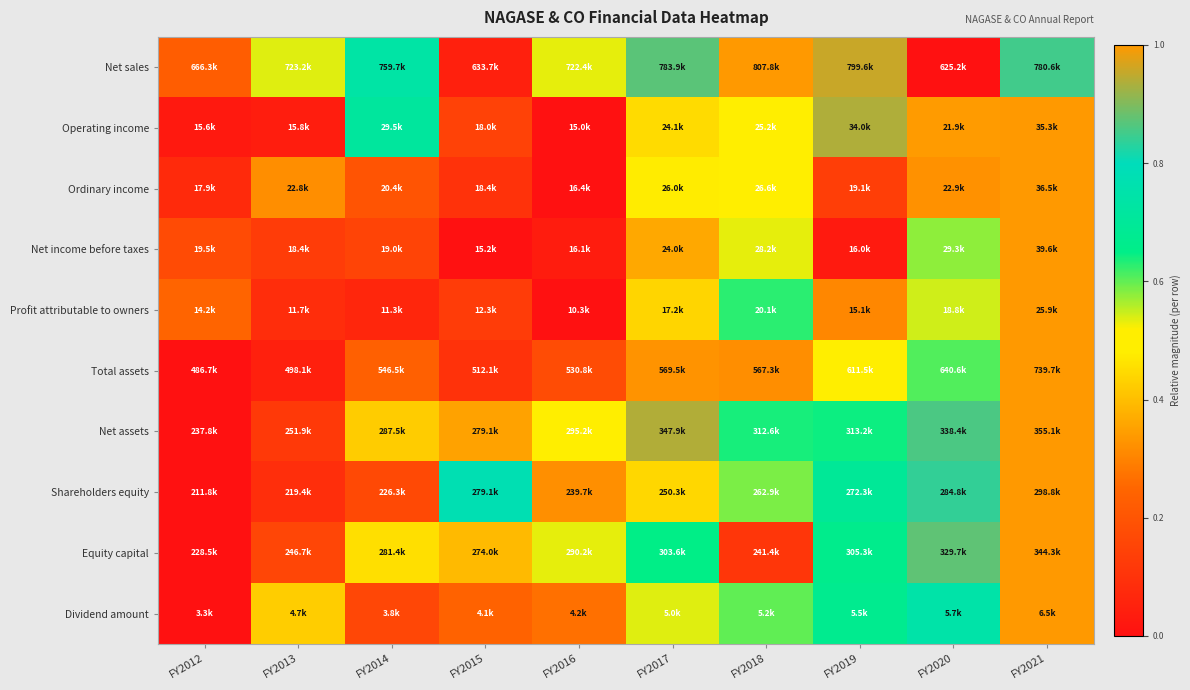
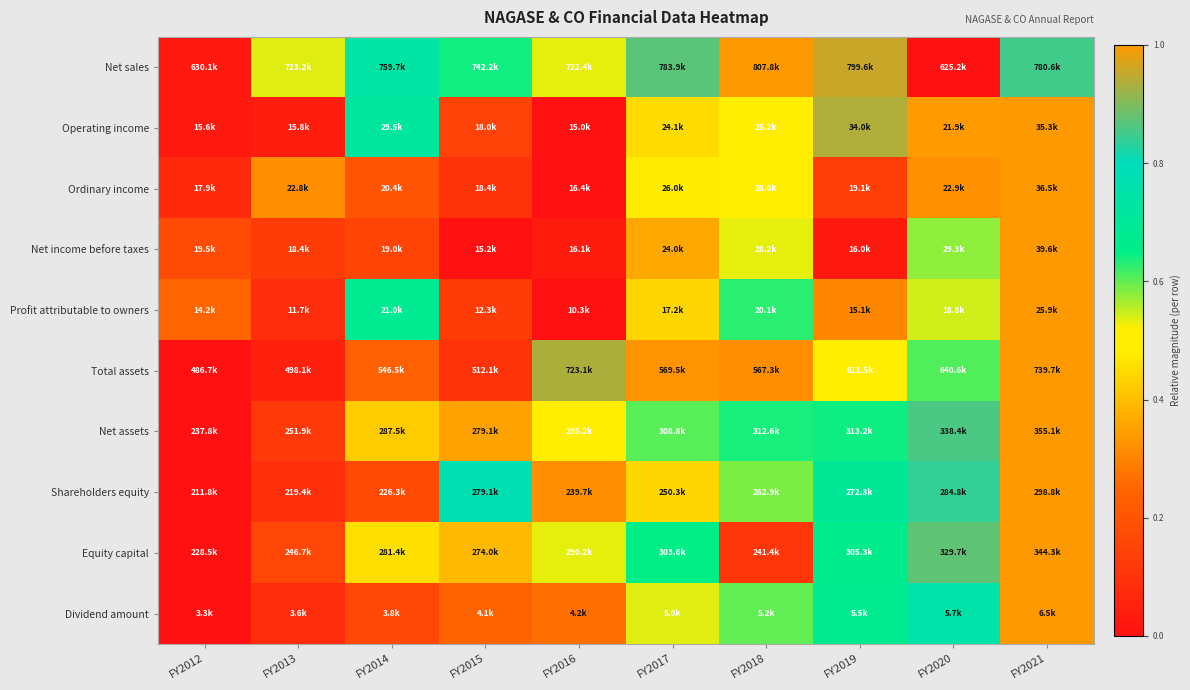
Net sales, FY2012: 666.3k -> 630.1k
Net sales, FY2015: 633.7k -> 742.2k
Profit attributable to owners, FY2014: 11.3k -> 21.0k
Total assets, FY2016: 530.8k -> 723.1k
Net assets, FY2017: 347.9k -> 308.8k
Dividend amount, FY2013: 4.7k -> 3.6k
